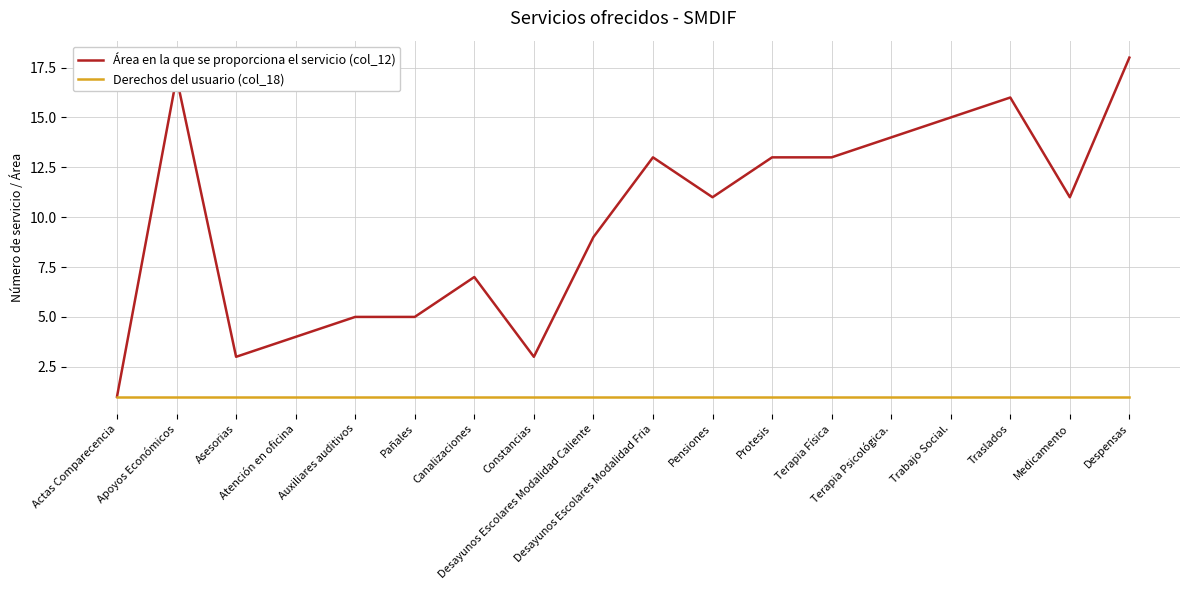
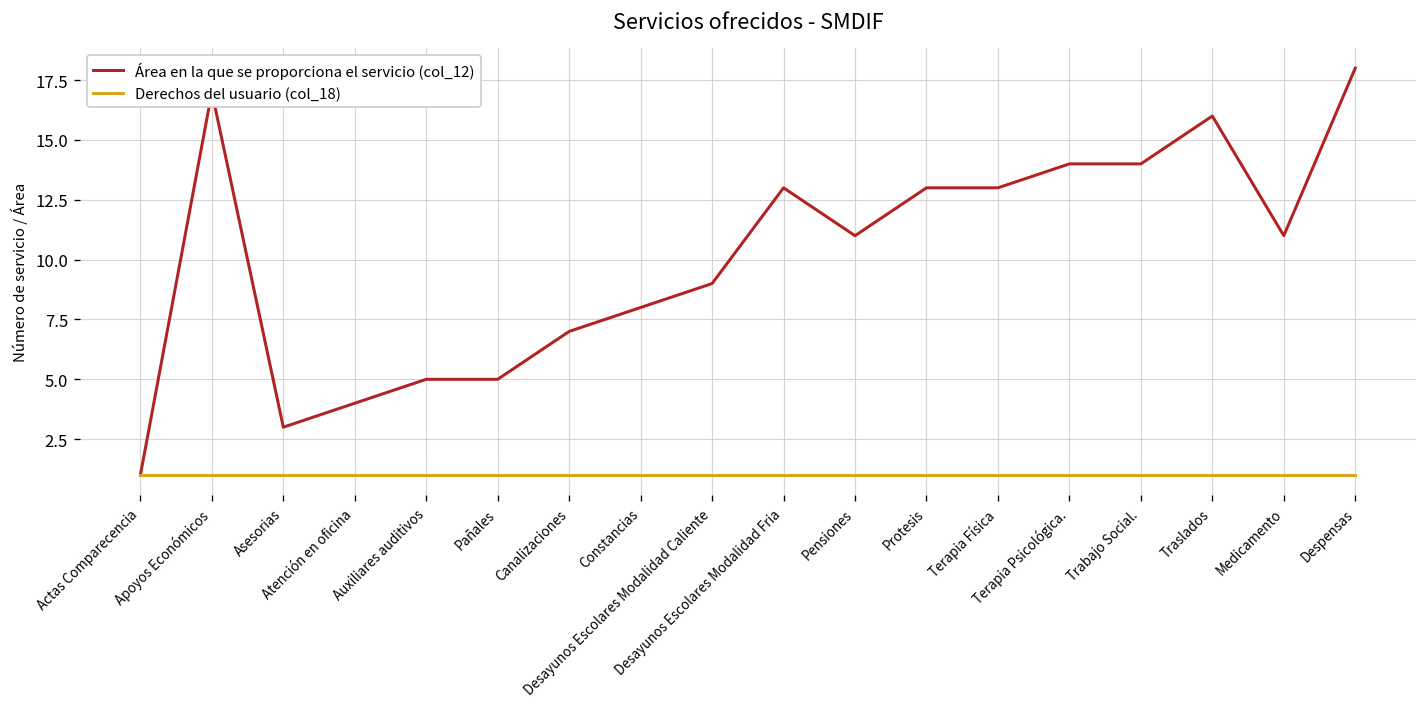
Área en la que se proporciona el servicio (col_12), Constancias: 3 -> 8
Área en la que se proporciona el servicio (col_12), Trabajo Social.: 15 -> 14
